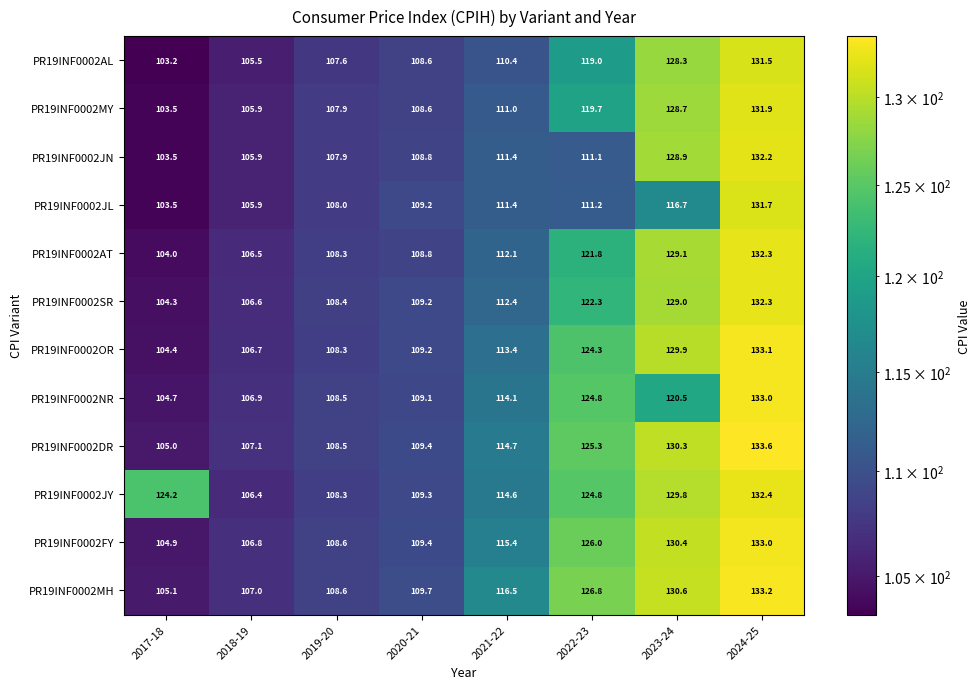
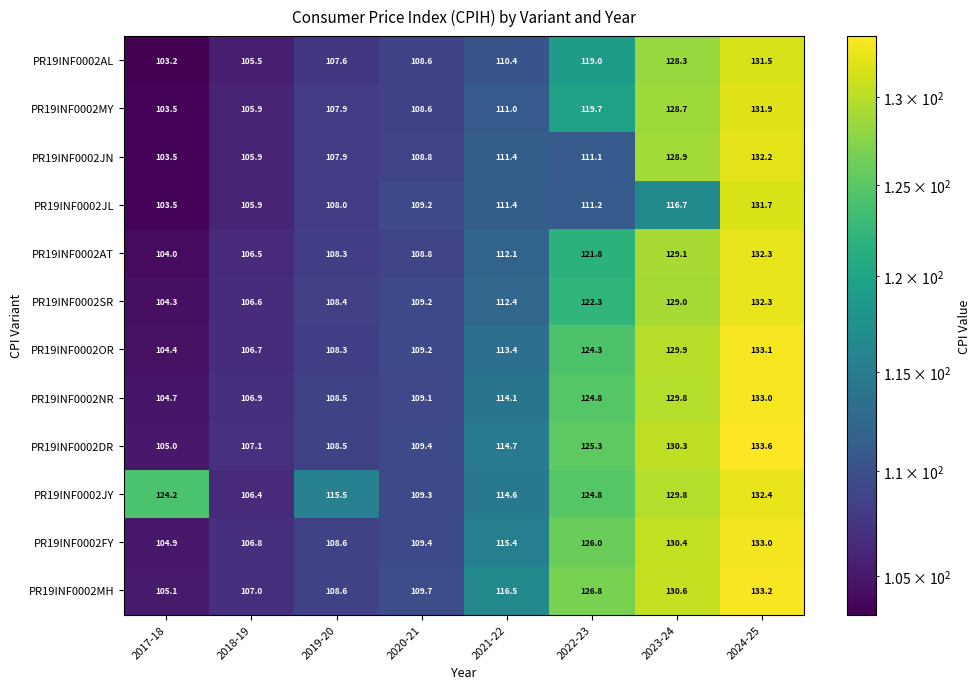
PR19INF0002NR, 2023-24: 120.5 -> 129.8
PR19INF0002JY, 2019-20: 108.3 -> 115.5
